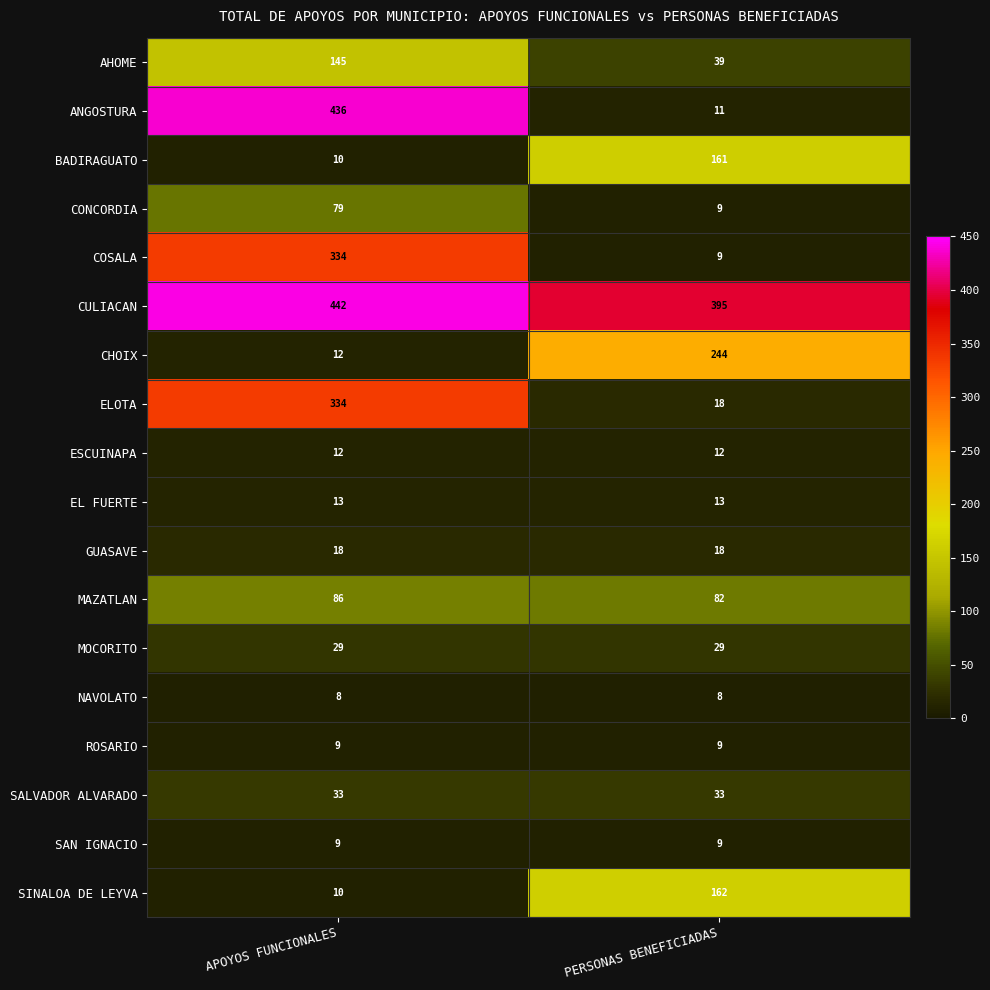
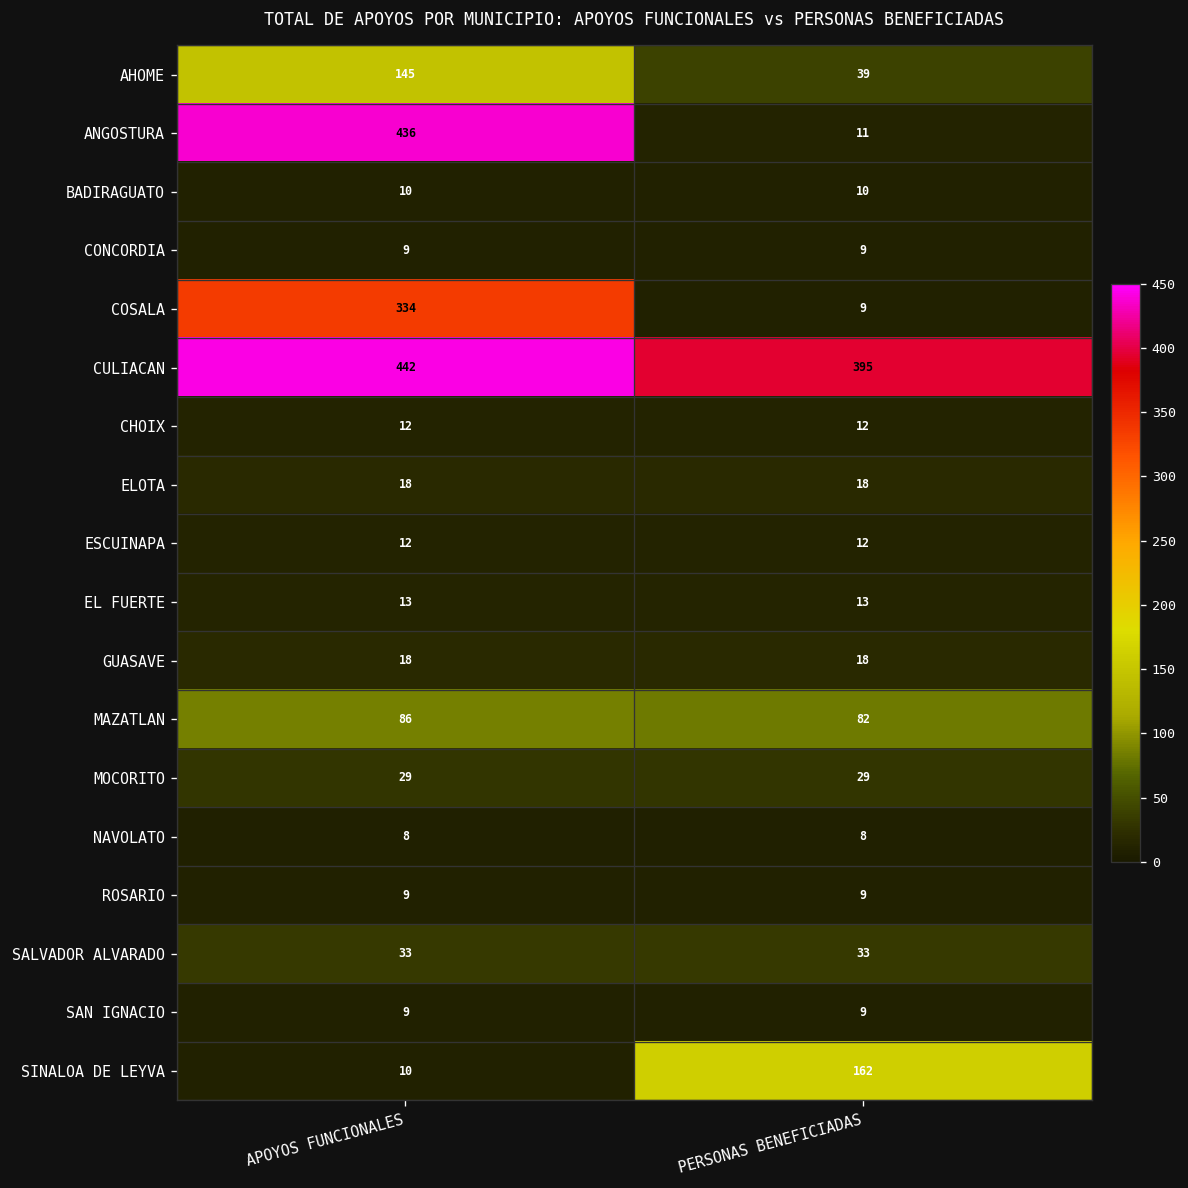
BADIRAGUATO, PERSONAS BENEFICIADAS: 161 -> 10
CONCORDIA, APOYOS FUNCIONALES: 79 -> 9
CHOIX, PERSONAS BENEFICIADAS: 244 -> 12
ELOTA, APOYOS FUNCIONALES: 334 -> 18
